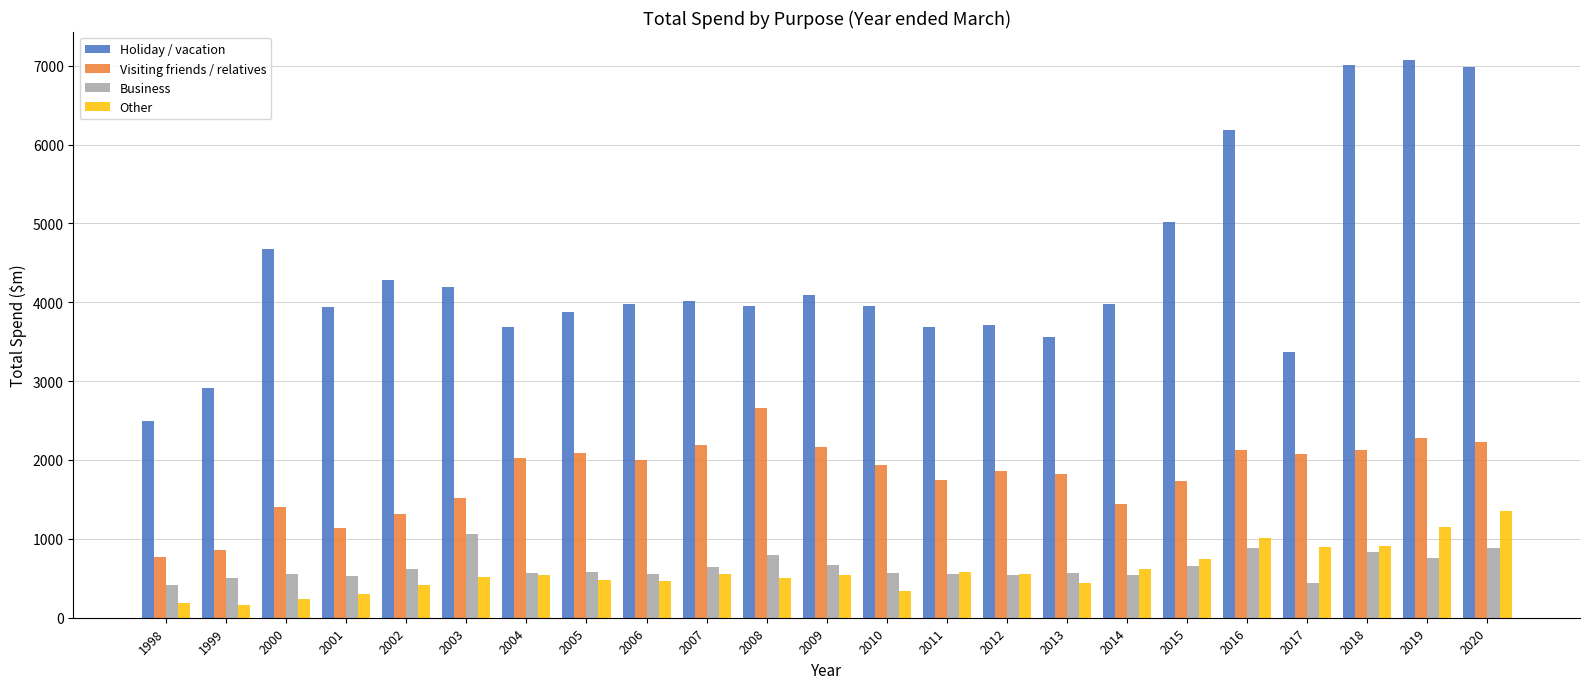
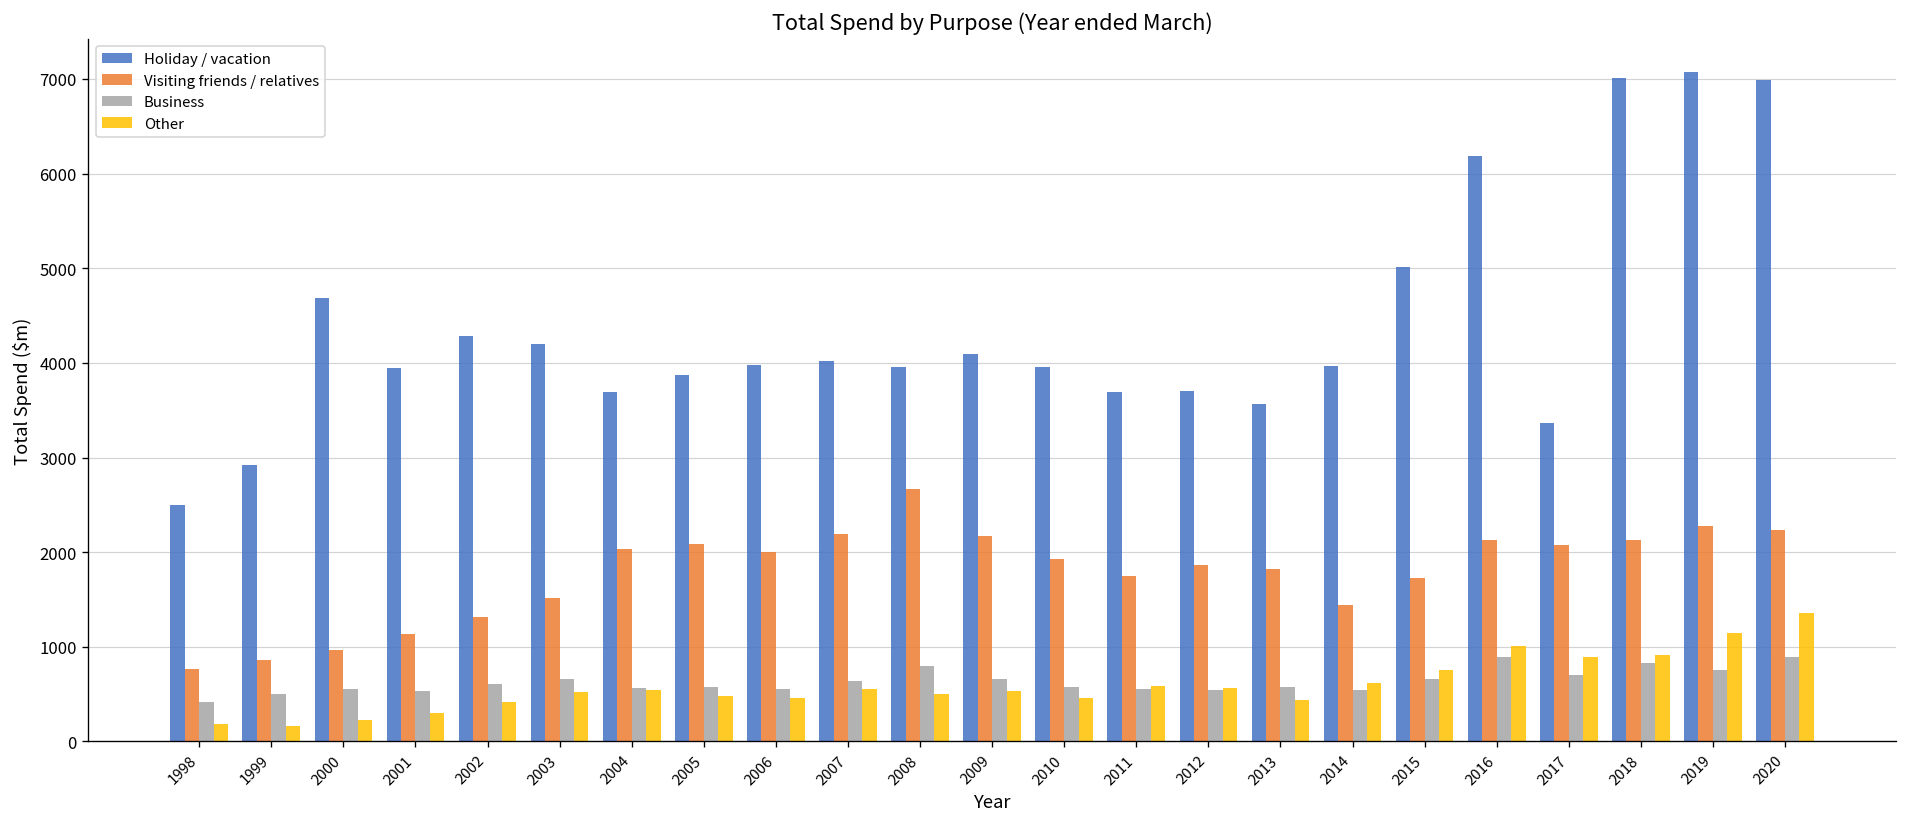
Visiting friends / relatives, 2000: 1400 -> 1000
Business, 2003: 1100 -> 700
Other, 2010: 300 -> 500
Business, 2017: 400 -> 700
